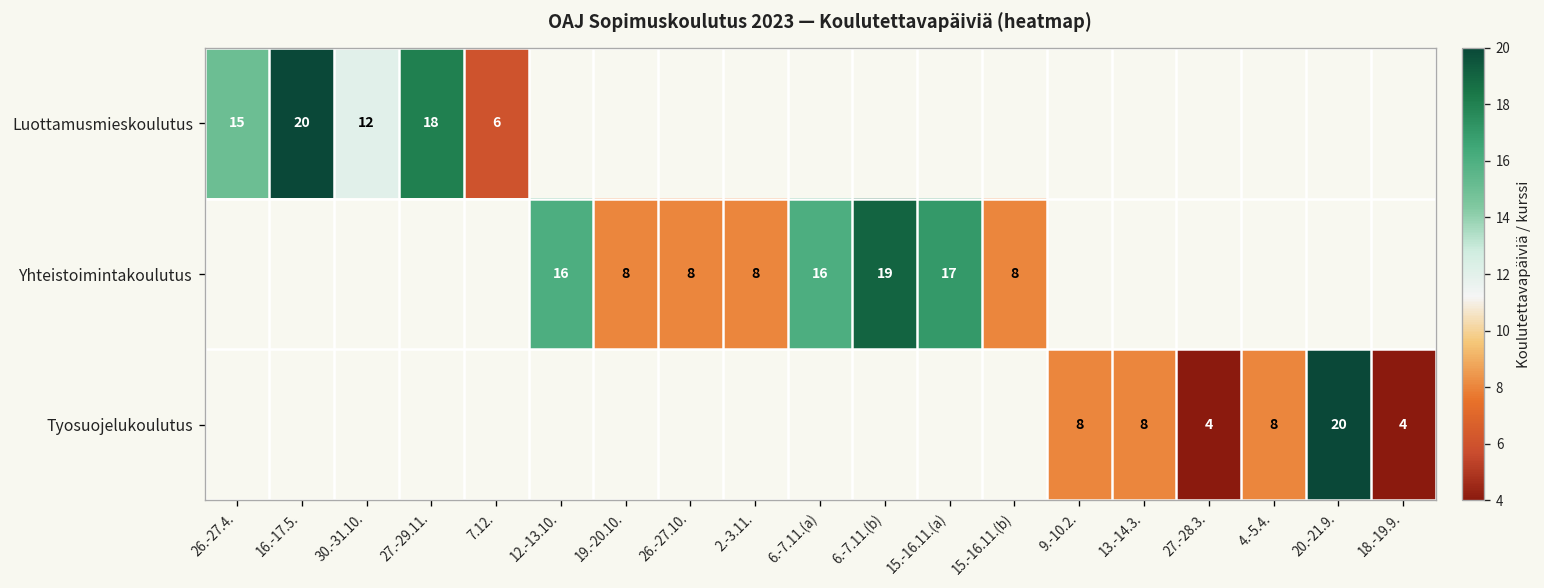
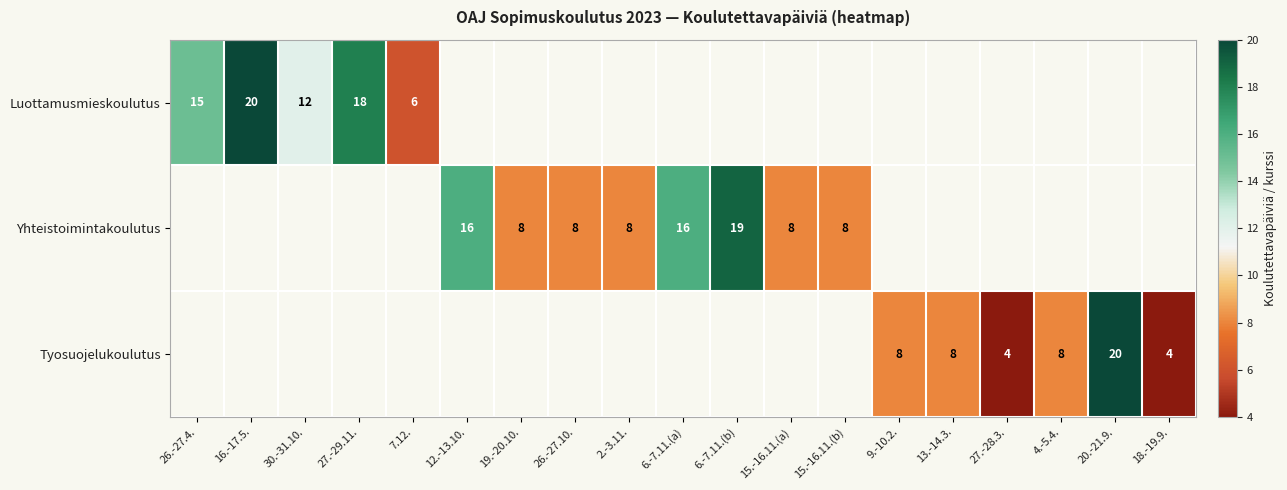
Yhteistoimintakoulutus, 15.-16.11.(a): 17 -> 8
